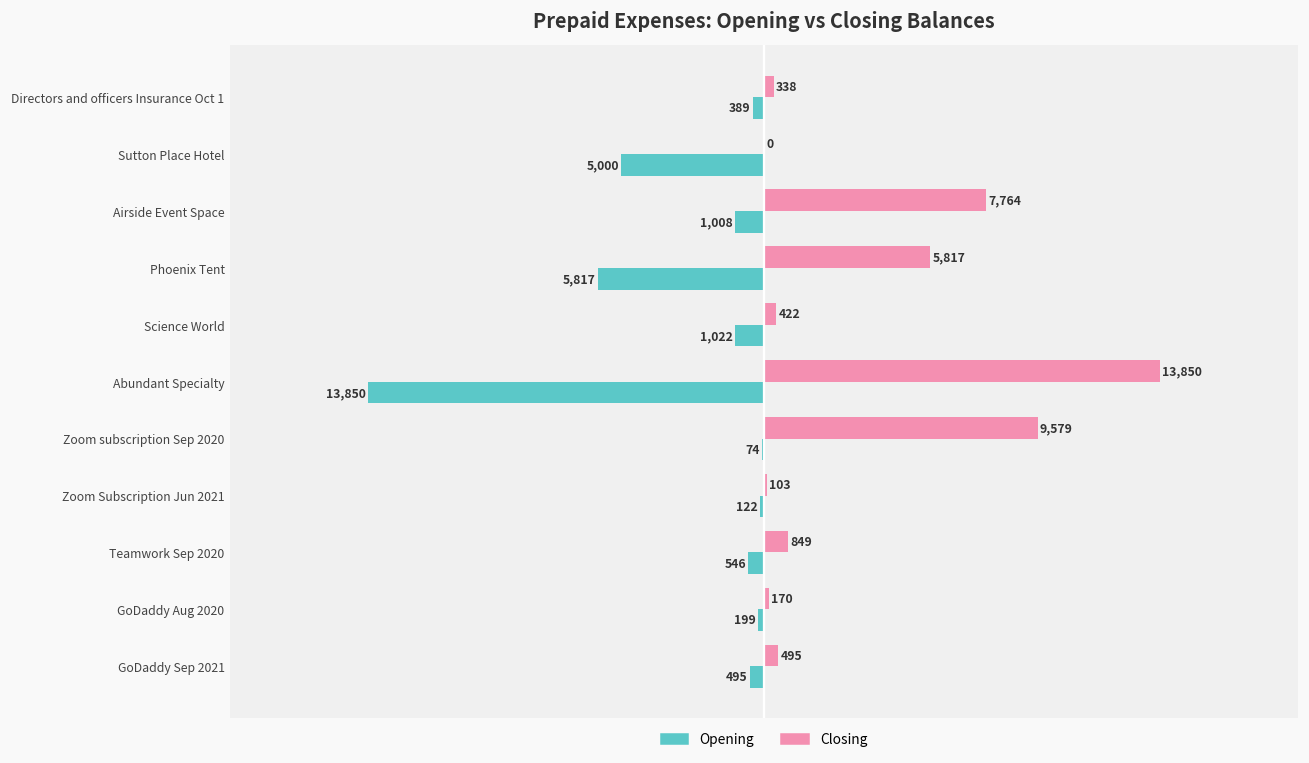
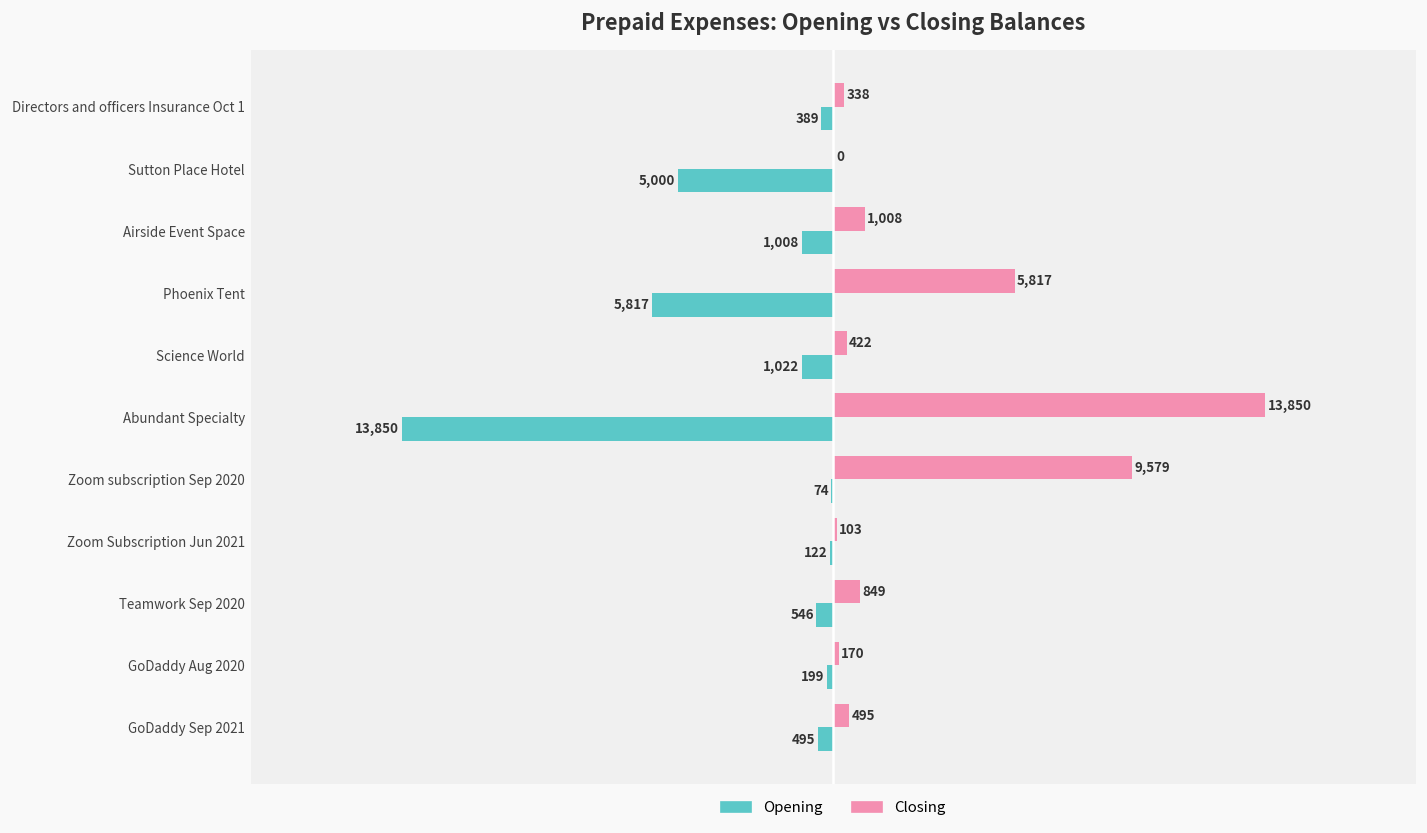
Closing, Airside Event Space: 7,764 -> 1,008
